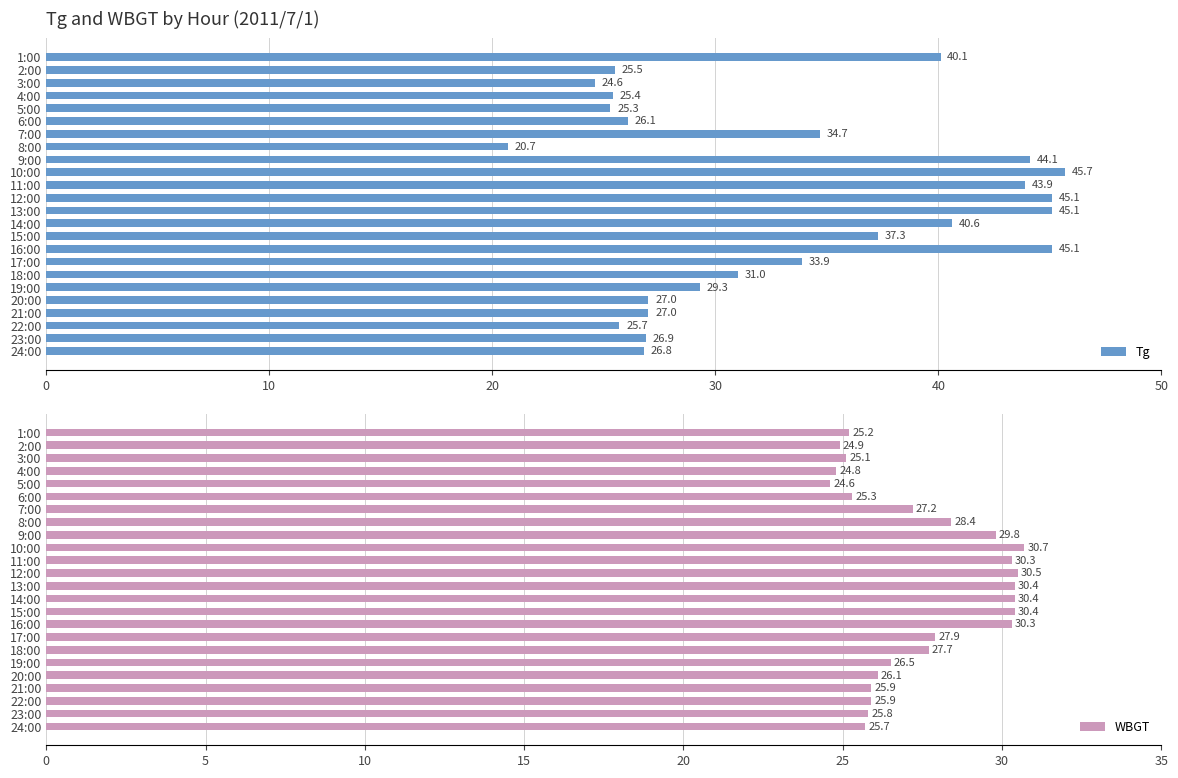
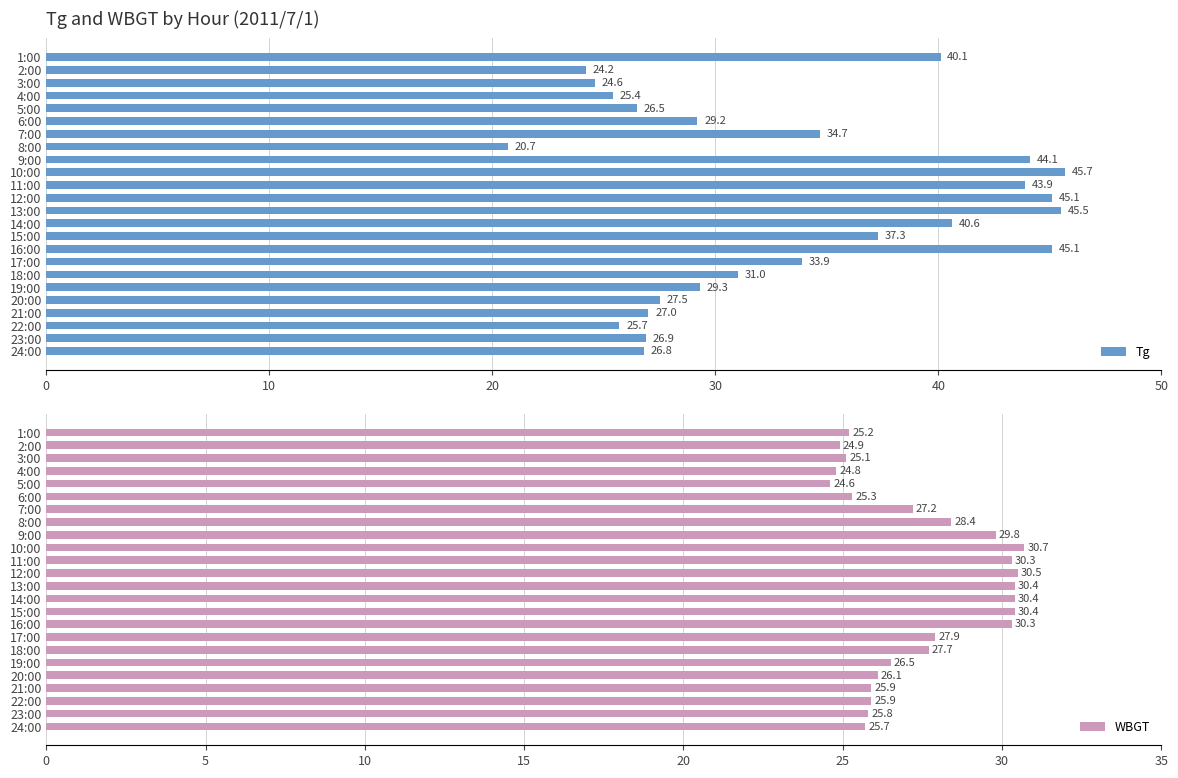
Tg and WBGT by Hour (2011/7/1), 2:00: 25.5 -> 24.2
Tg and WBGT by Hour (2011/7/1), 5:00: 25.3 -> 26.5
Tg and WBGT by Hour (2011/7/1), 6:00: 26.1 -> 29.2
Tg and WBGT by Hour (2011/7/1), 13:00: 45.1 -> 45.5
Tg and WBGT by Hour (2011/7/1), 20:00: 27.0 -> 27.5
